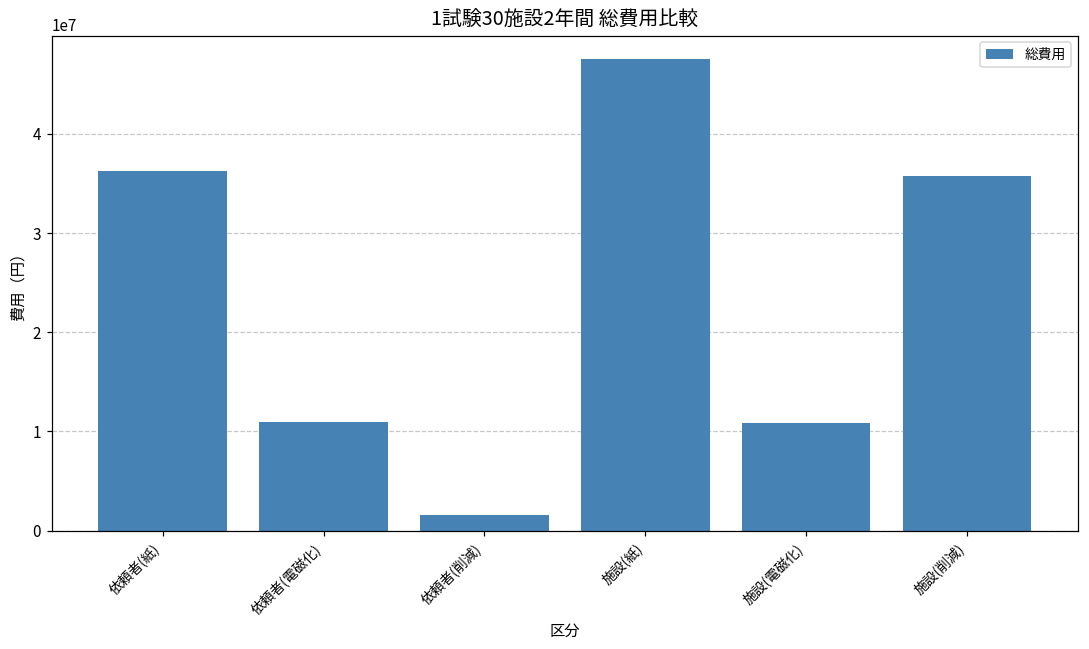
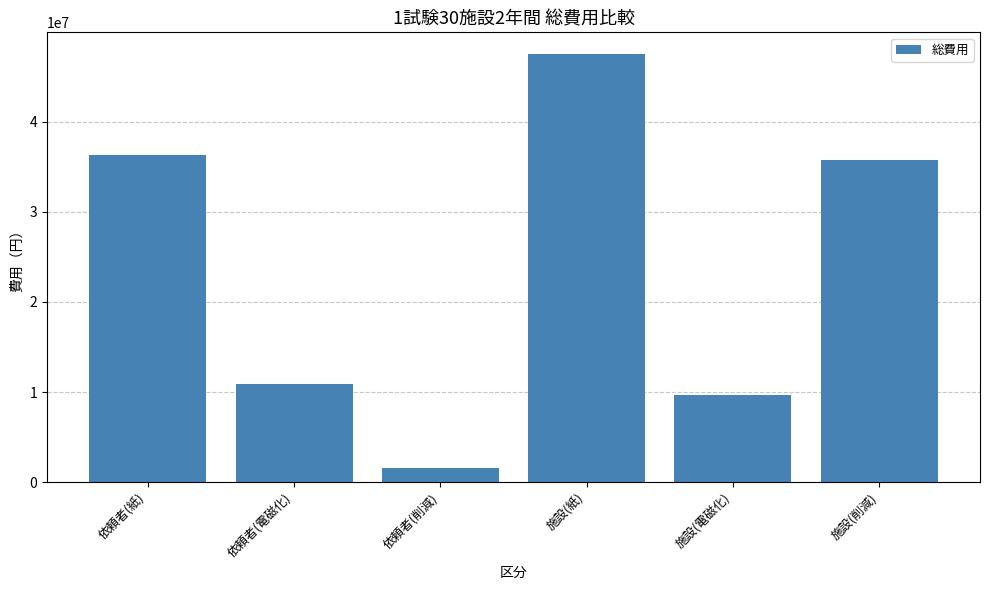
施設(電磁化): 11000000 -> 10000000
